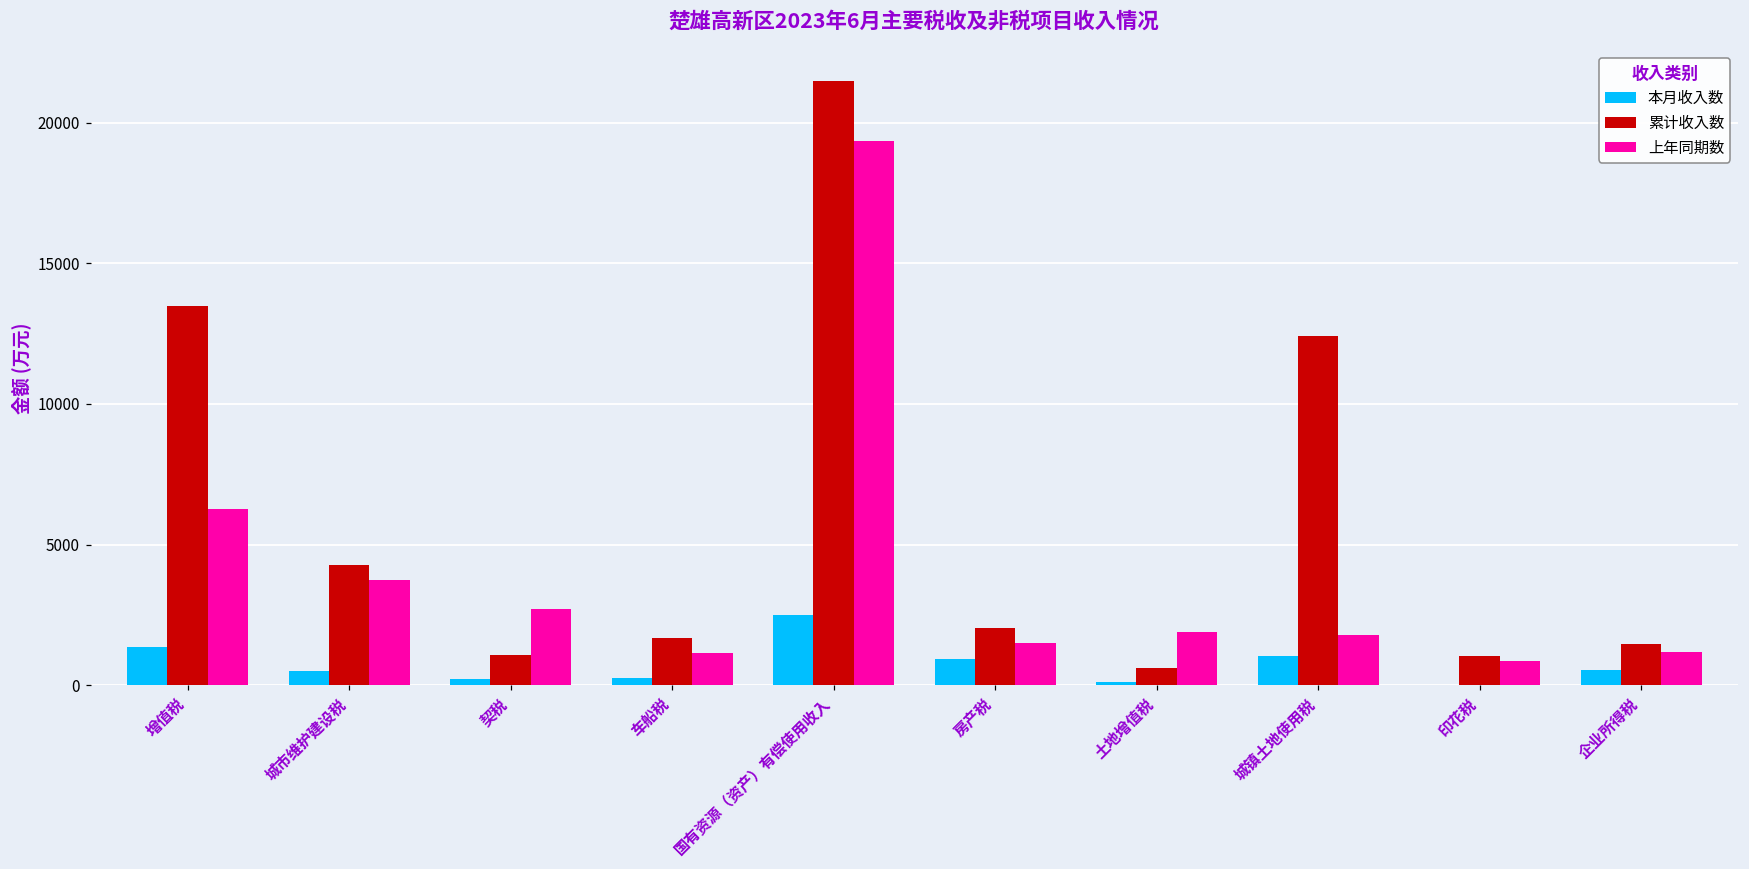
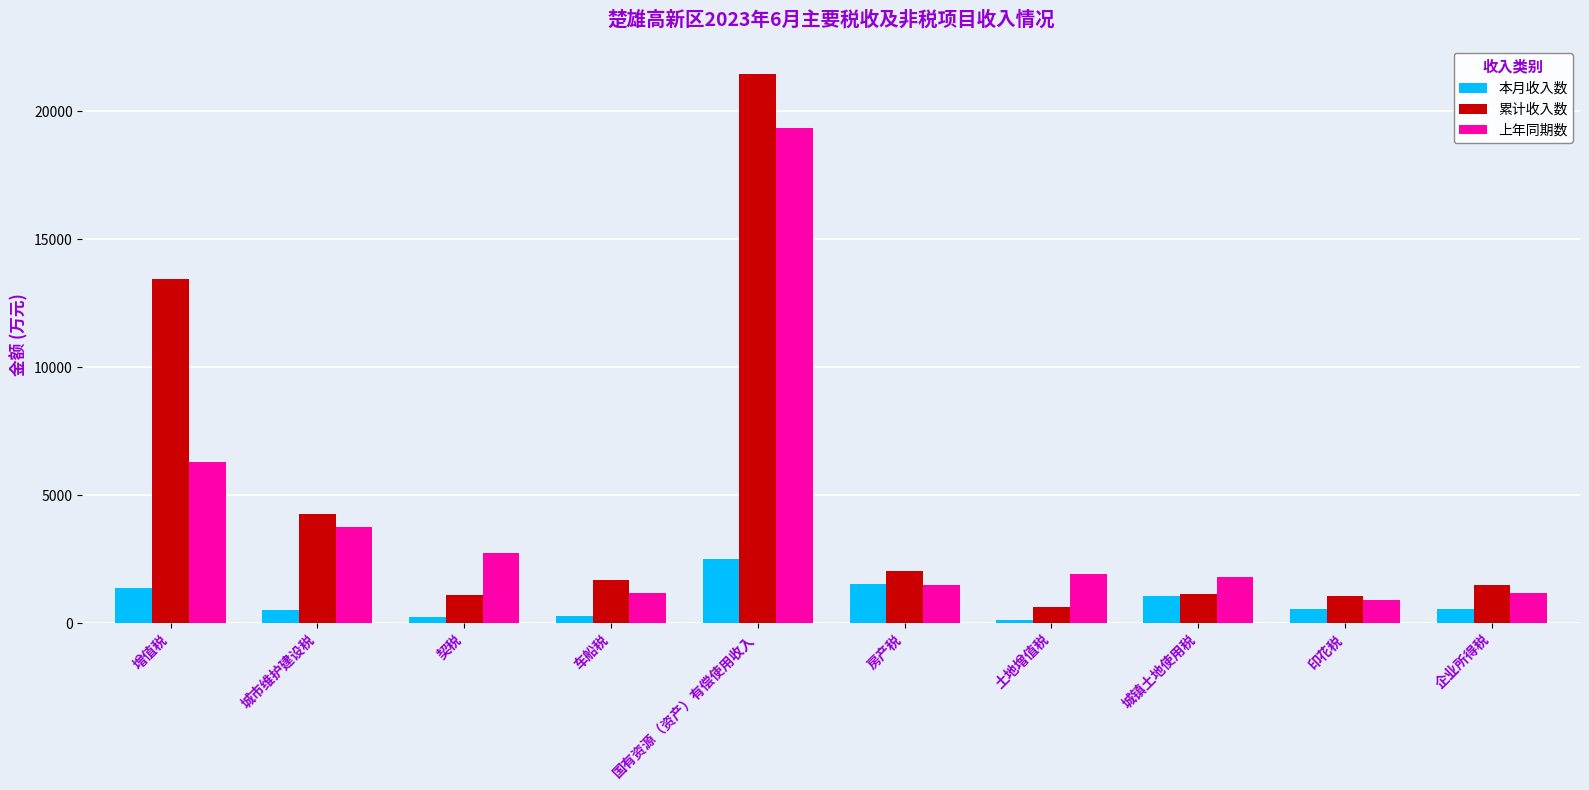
本月收入数, 房产税: 900 -> 1500
累计收入数, 城镇土地使用税: 12400 -> 1200
本月收入数, 印花税: 0 -> 600
